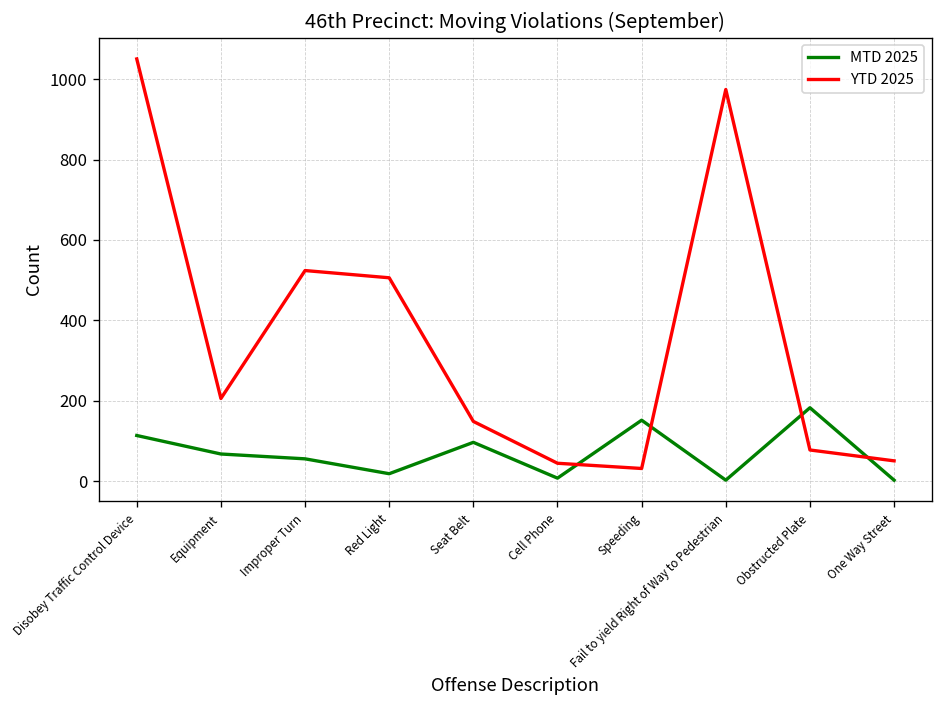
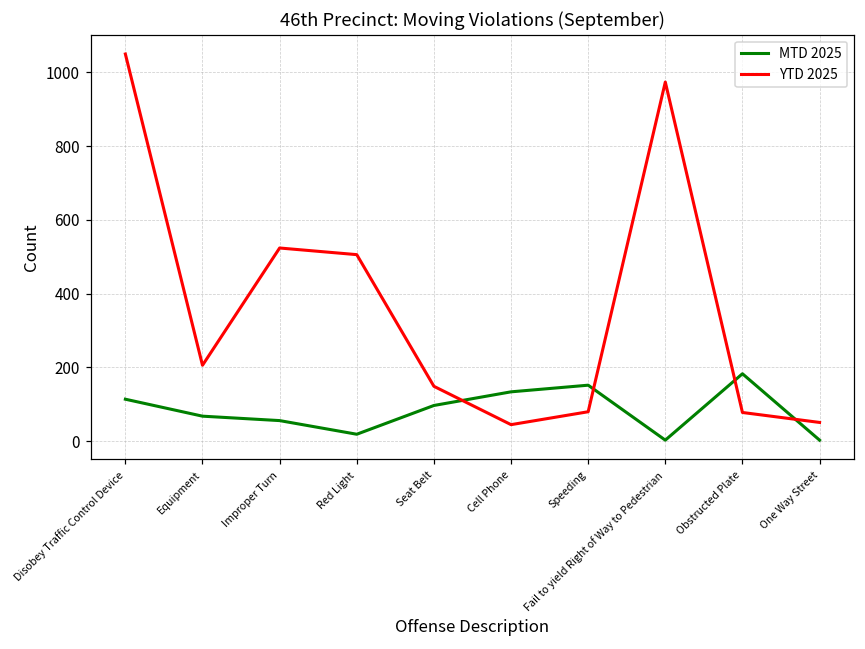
MTD 2025, Cell Phone: 10 -> 130
YTD 2025, Speeding: 30 -> 80
